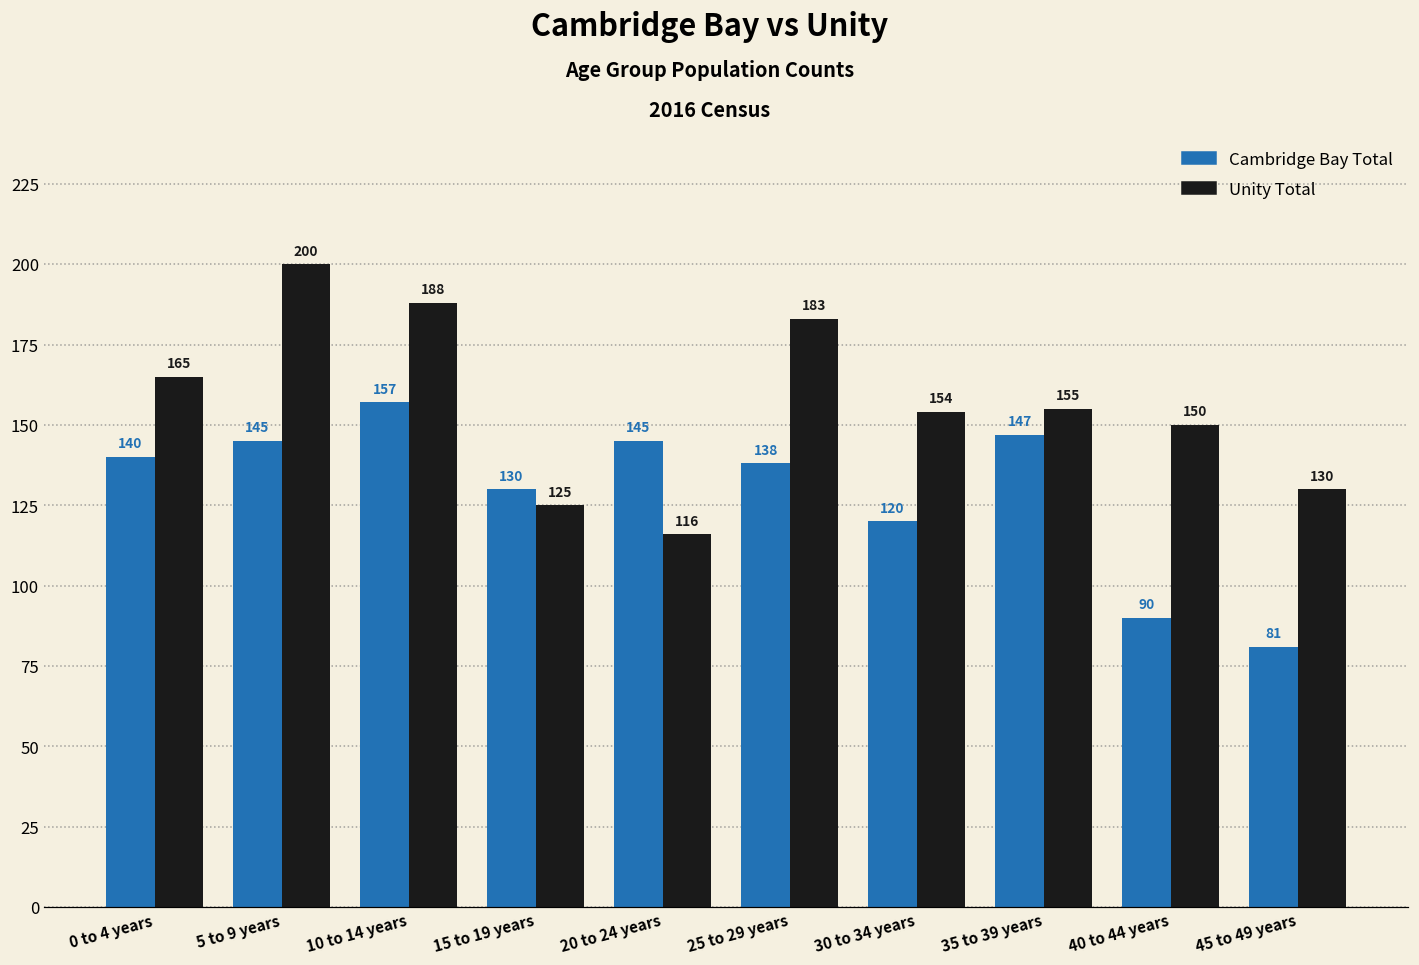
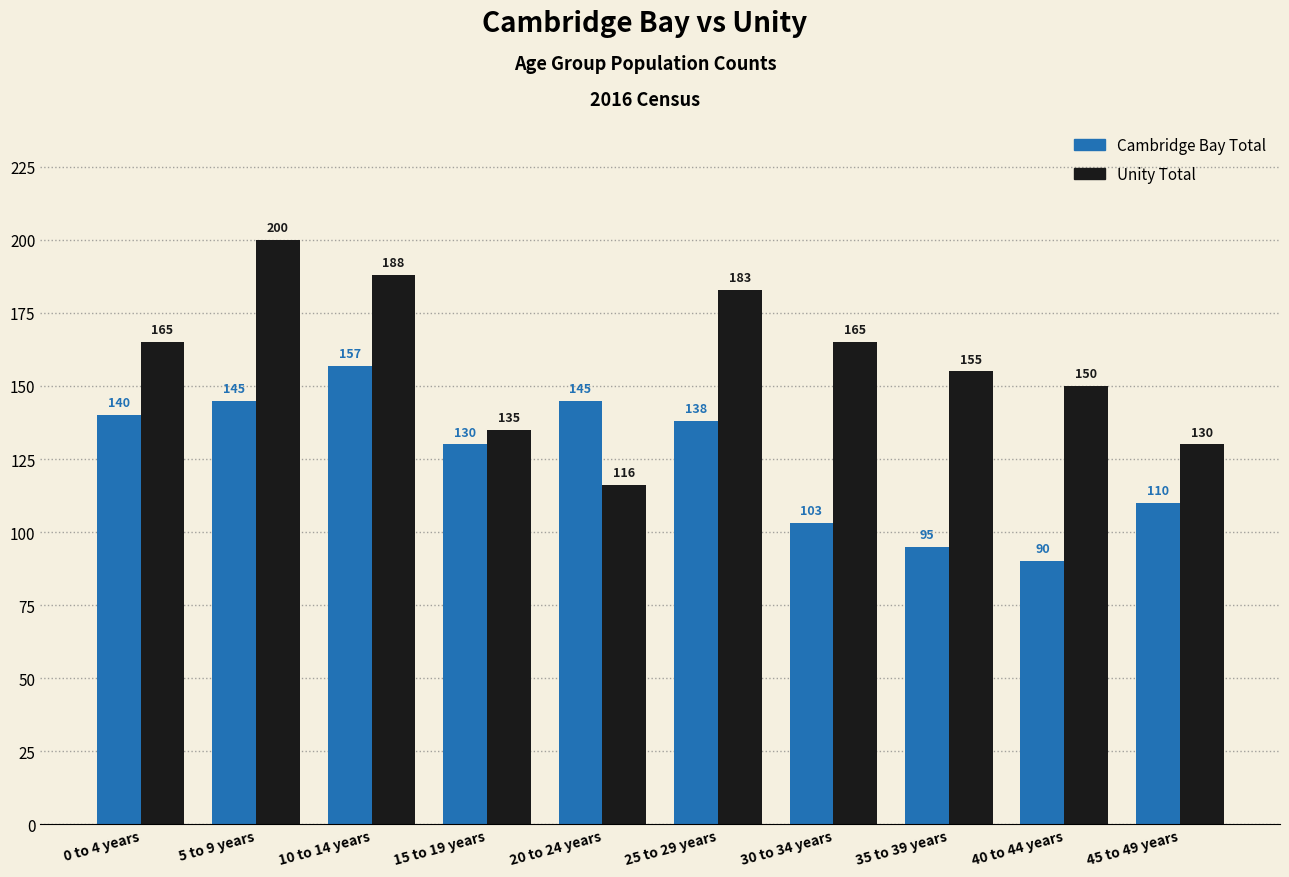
Unity Total, 15 to 19 years: 125 -> 135
Cambridge Bay Total, 30 to 34 years: 120 -> 103
Unity Total, 30 to 34 years: 154 -> 165
Cambridge Bay Total, 35 to 39 years: 147 -> 95
Cambridge Bay Total, 45 to 49 years: 81 -> 110
